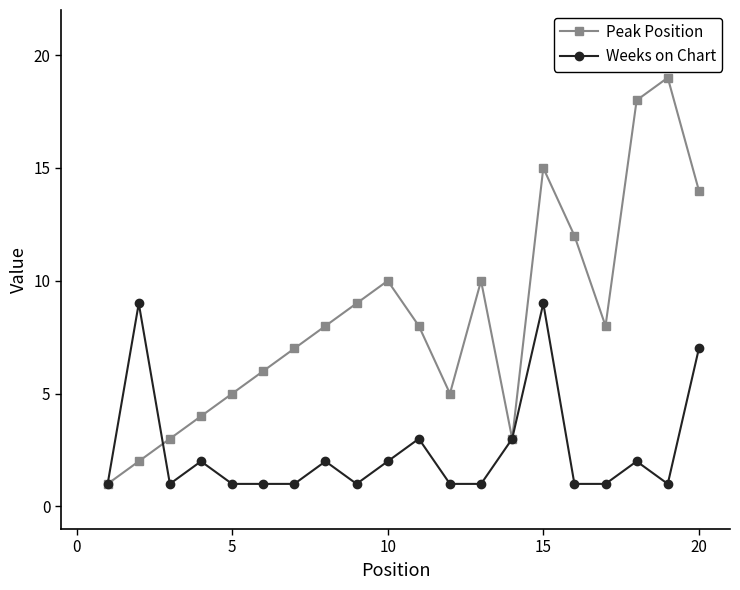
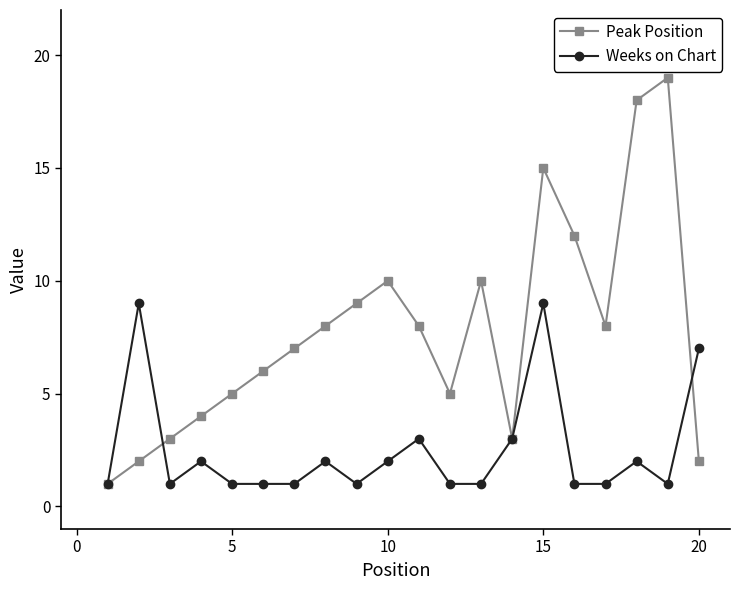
Peak Position, 20: 14 -> 2
